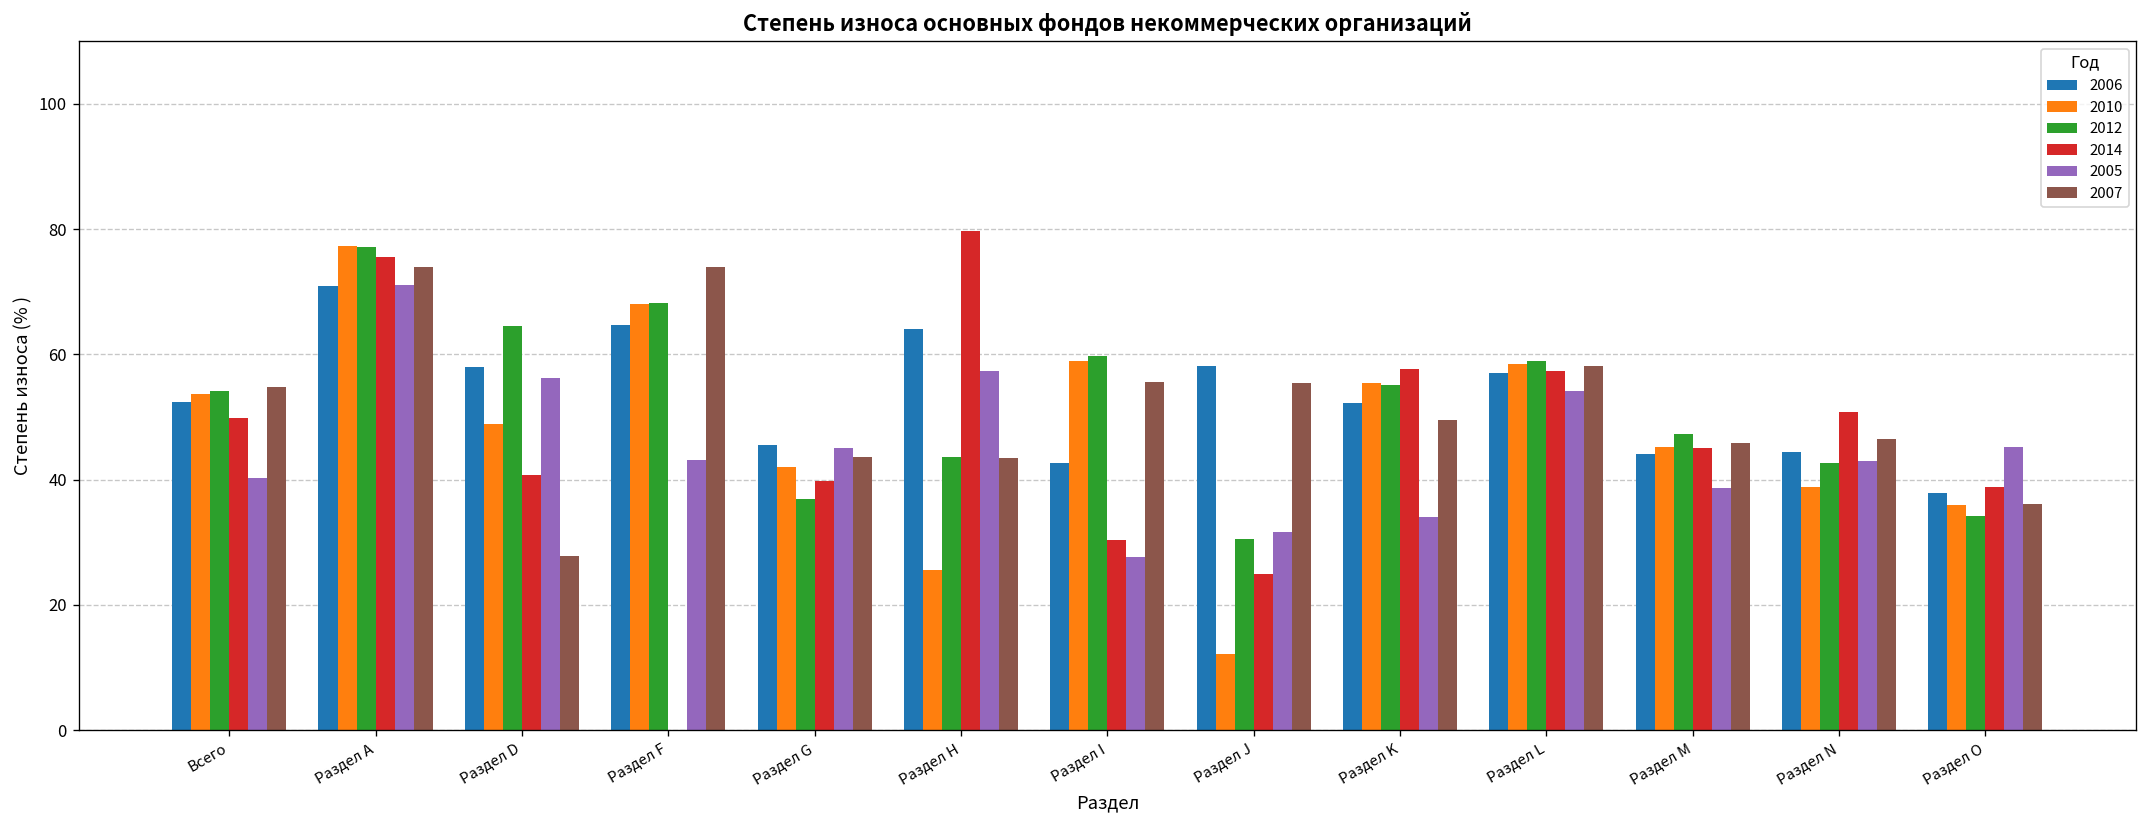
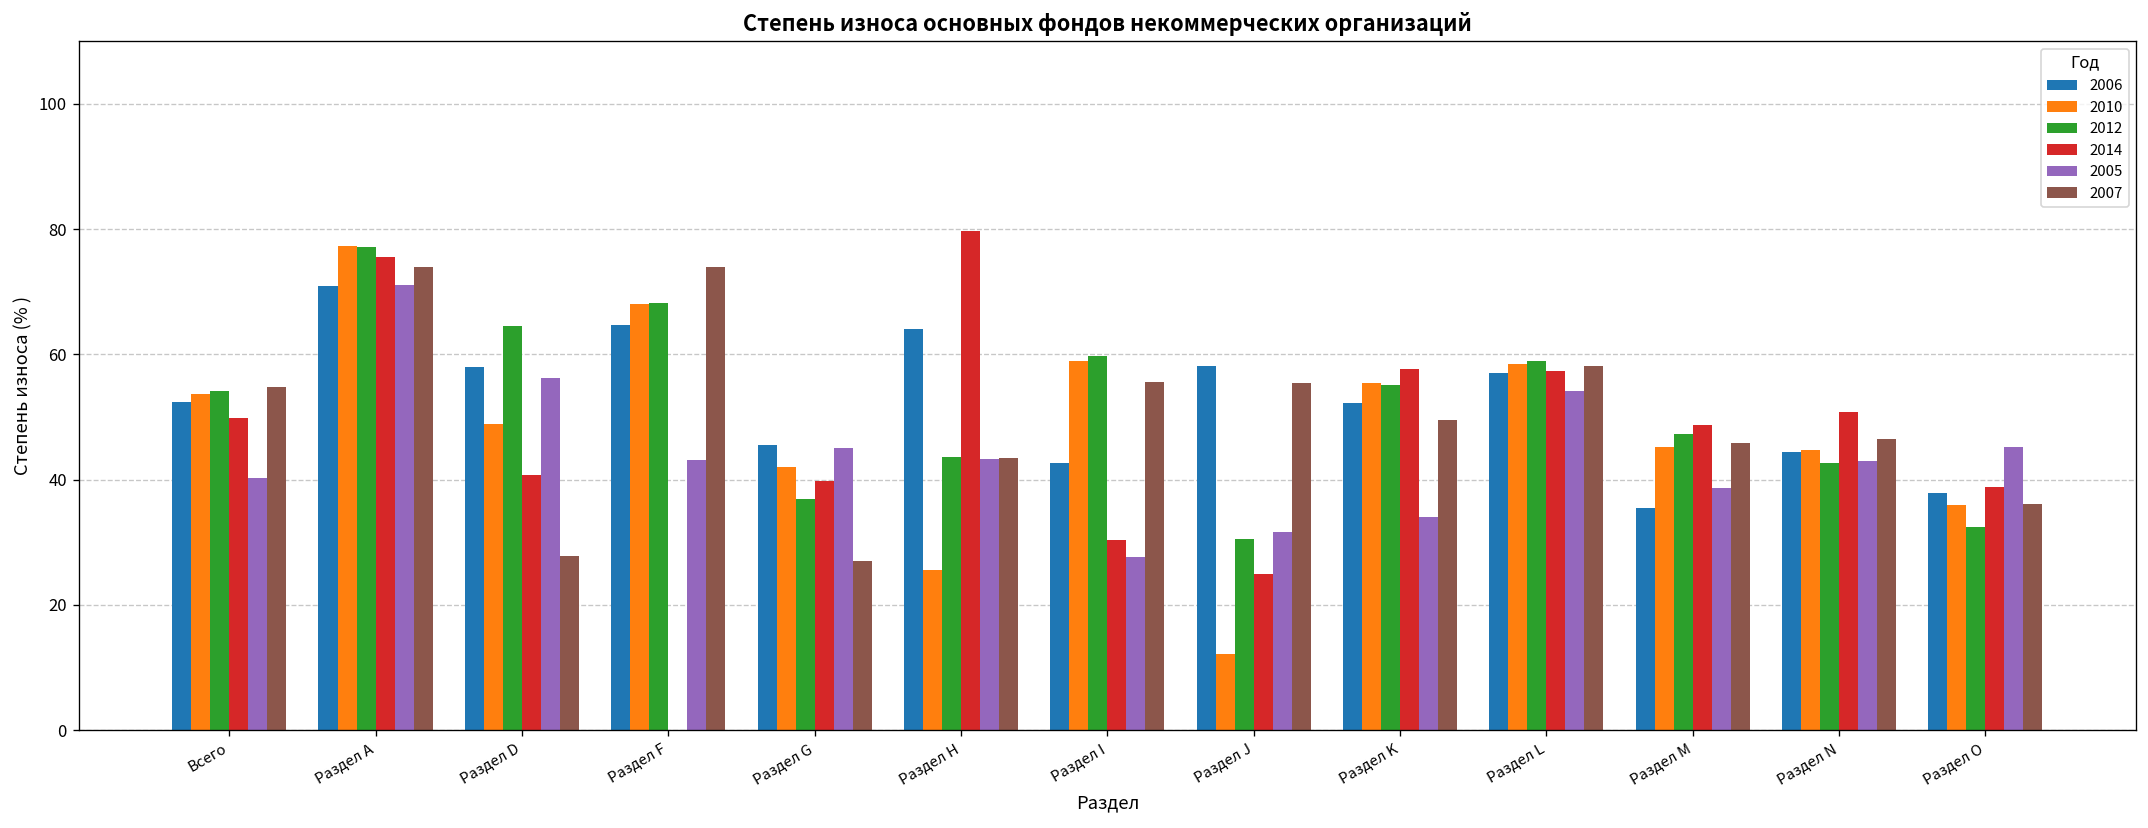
2007, Раздел G: 44 -> 27
2005, Раздел Н: 57 -> 43
2006, Раздел M: 44 -> 35
2014, Раздел M: 45 -> 49
2010, Раздел N: 39 -> 45
2012, Раздел O: 34 -> 32
